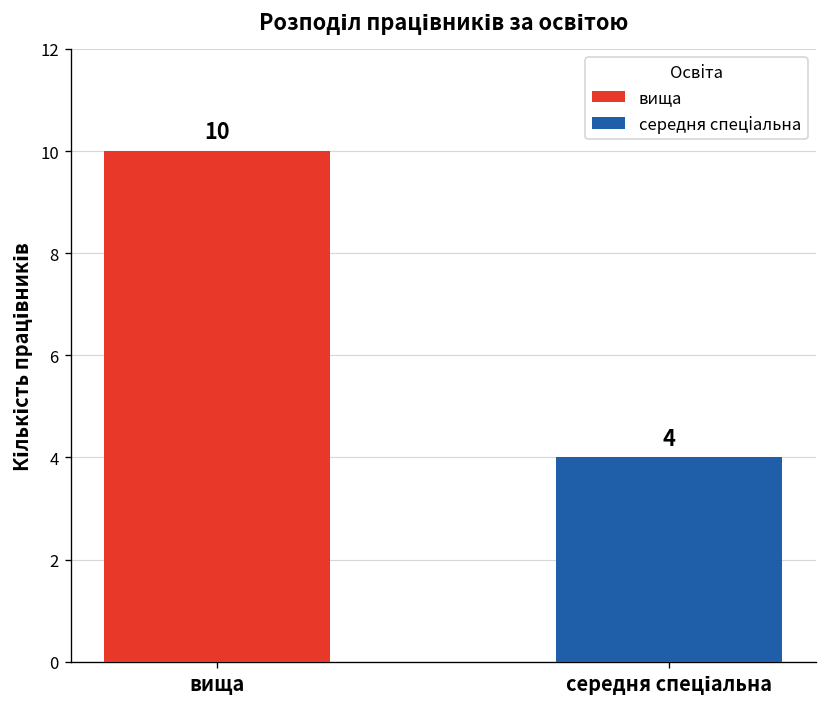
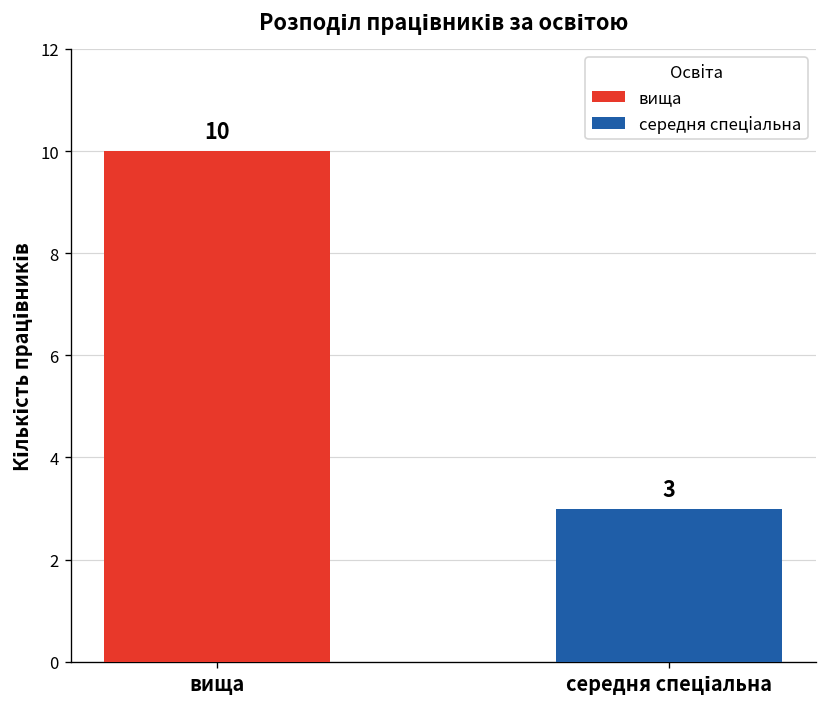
середня спеціальна: 4 -> 3
